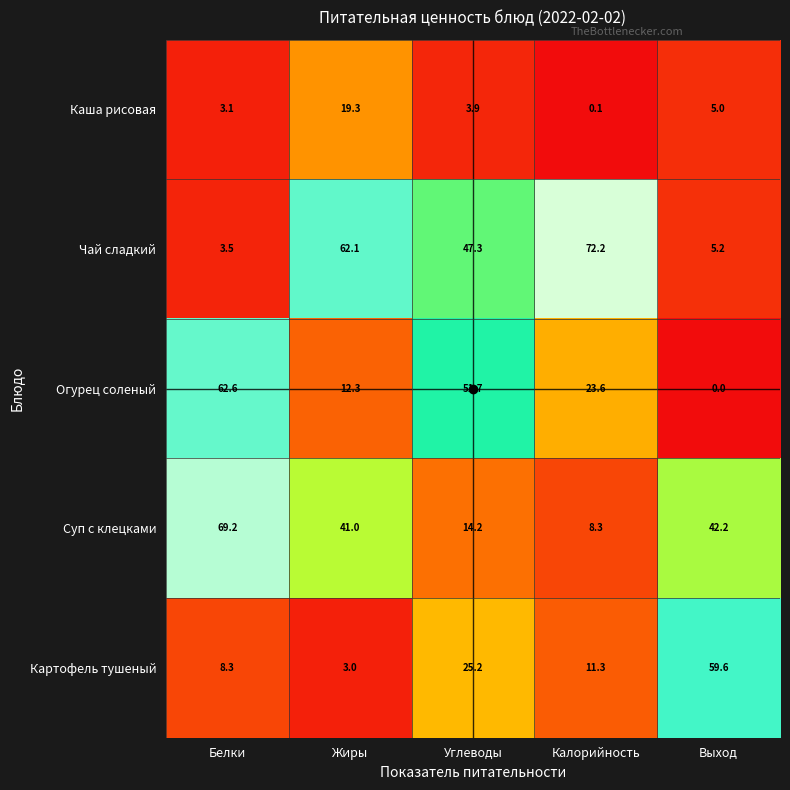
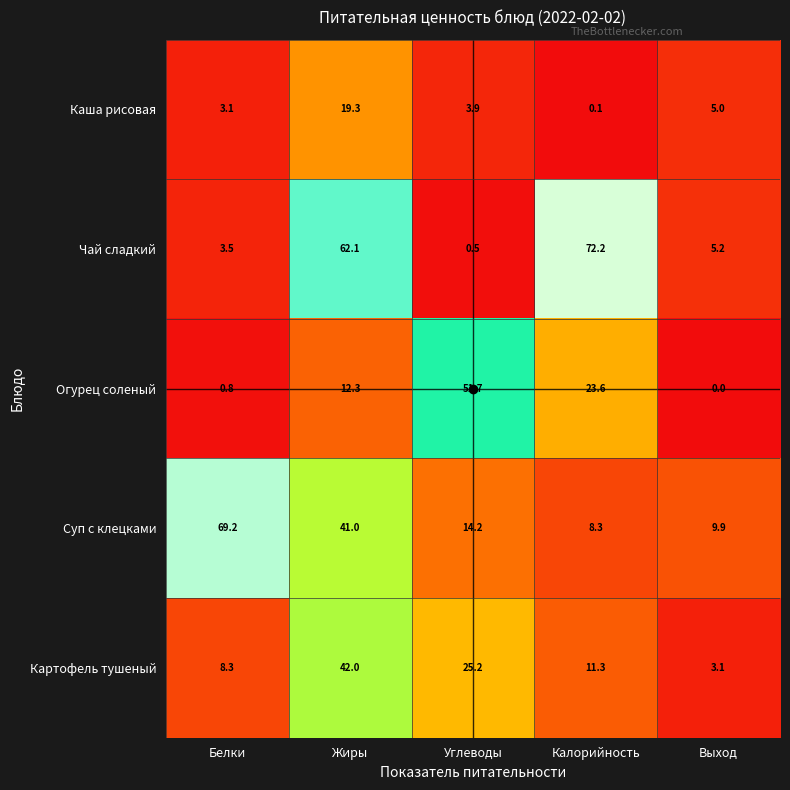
Чай сладкий, Углеводы: 47.3 -> 0.5
Огурец соленый, Белки: 62.6 -> 0.8
Суп с клецками, Выход: 42.2 -> 9.9
Картофель тушеный, Жиры: 3.0 -> 42.0
Картофель тушеный, Выход: 59.6 -> 3.1
